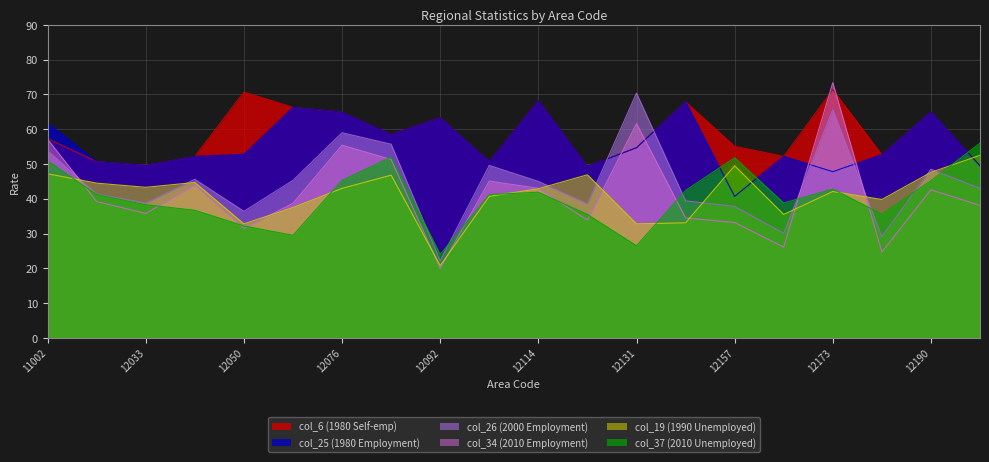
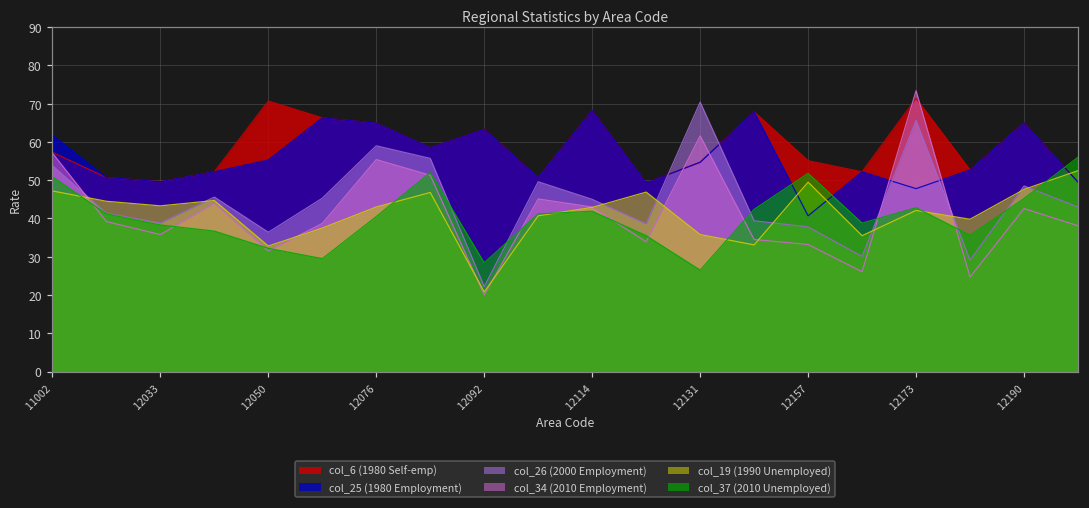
col_25 (1980 Employment), 12050: 53 -> 55
col_37 (2010 Unemployed), 12076: 45 -> 41
col_37 (2010 Unemployed), 12092: 24 -> 28
col_19 (1990 Unemployed), 12131: 33 -> 36
